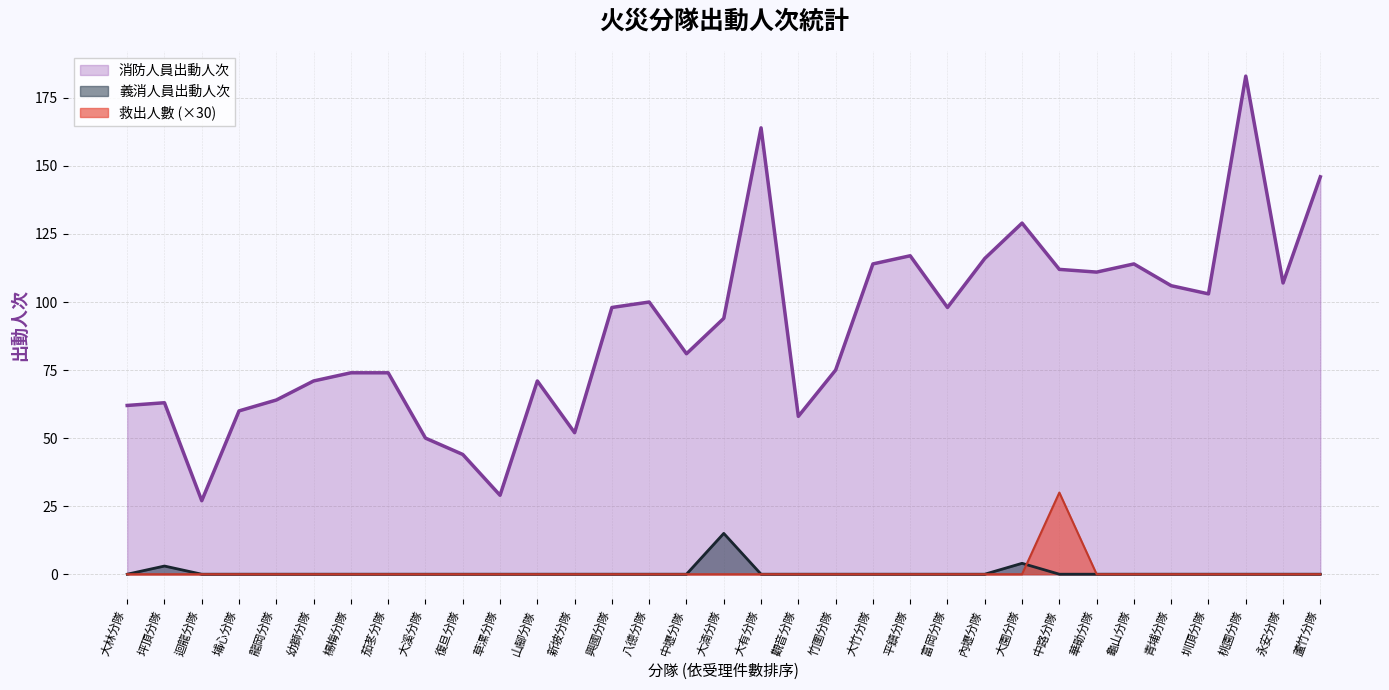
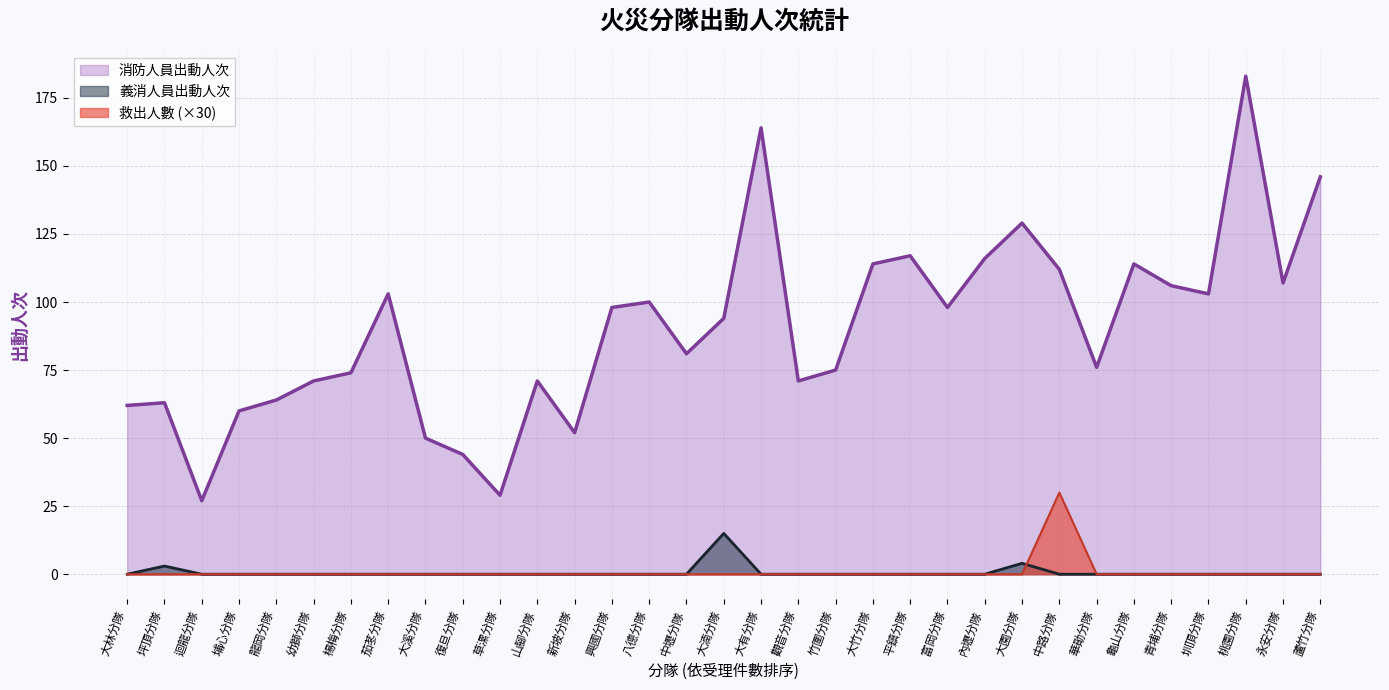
消防人員出動人次, 茄苳分隊: 74 -> 103
消防人員出動人次, 觀音分隊: 58 -> 71
消防人員出動人次, 華勛分隊: 111 -> 76
